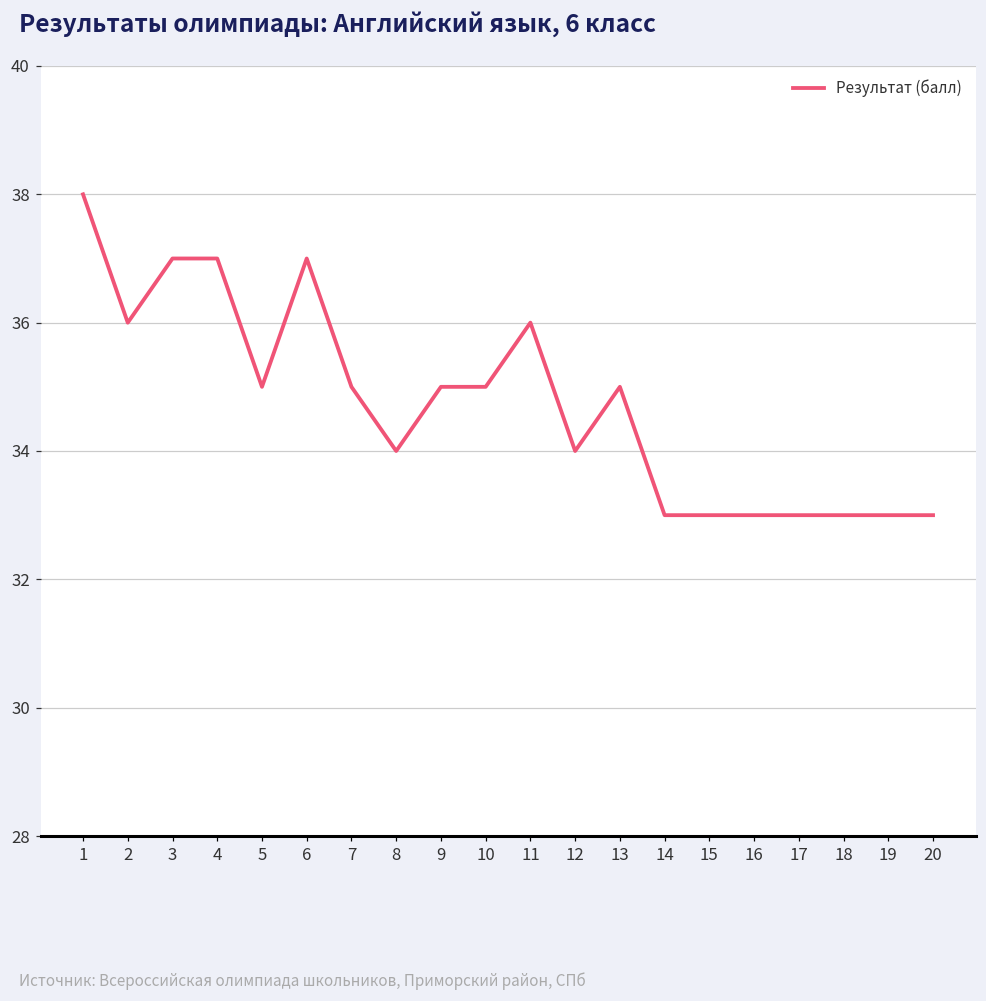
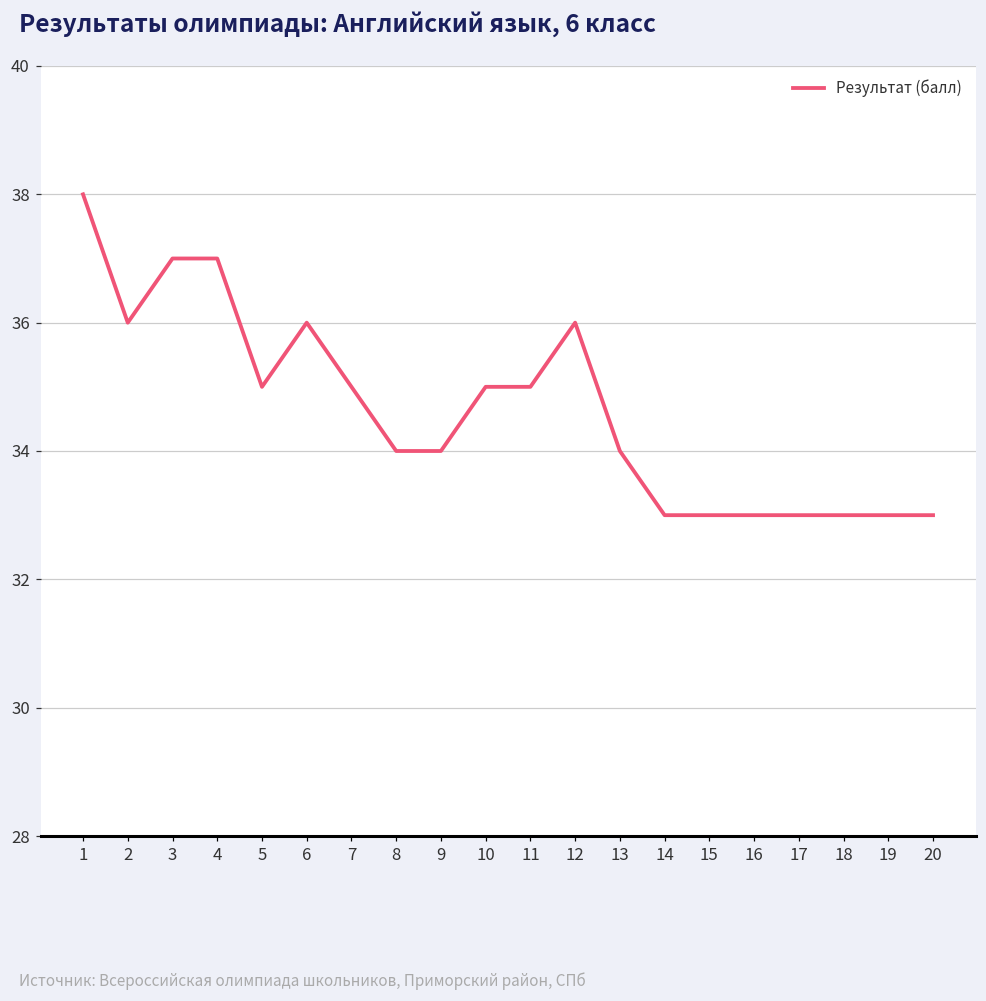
6: 37 -> 36
9: 35 -> 34
11: 36 -> 35
12: 34 -> 36
13: 35 -> 34
